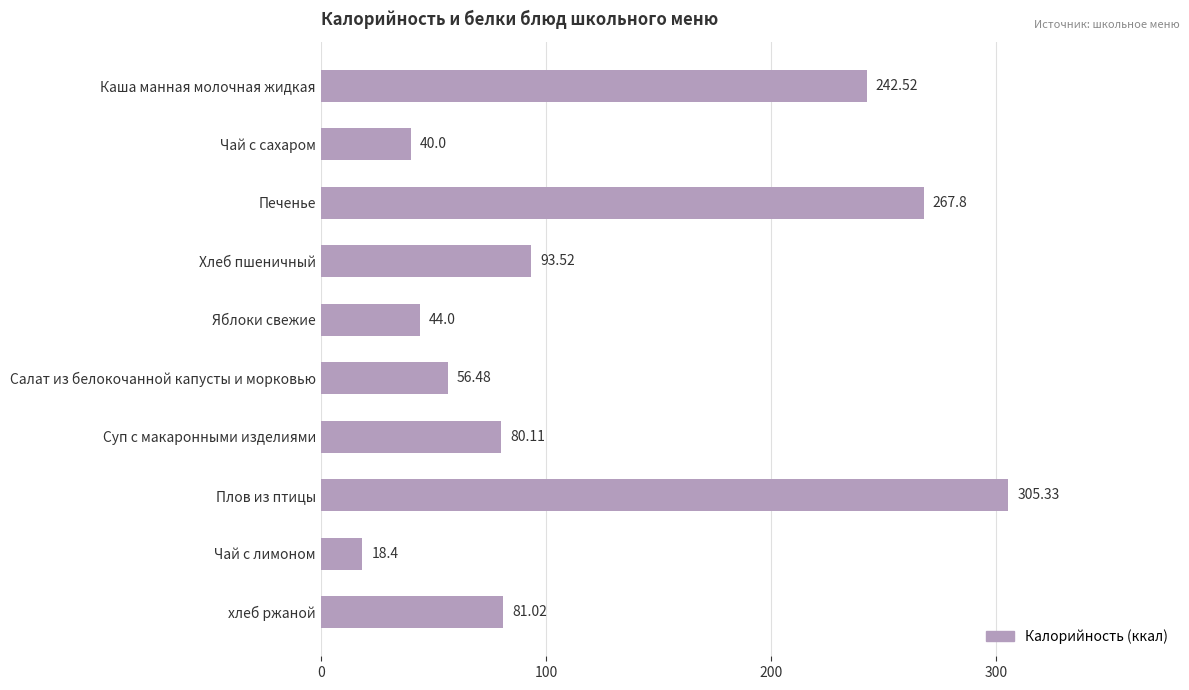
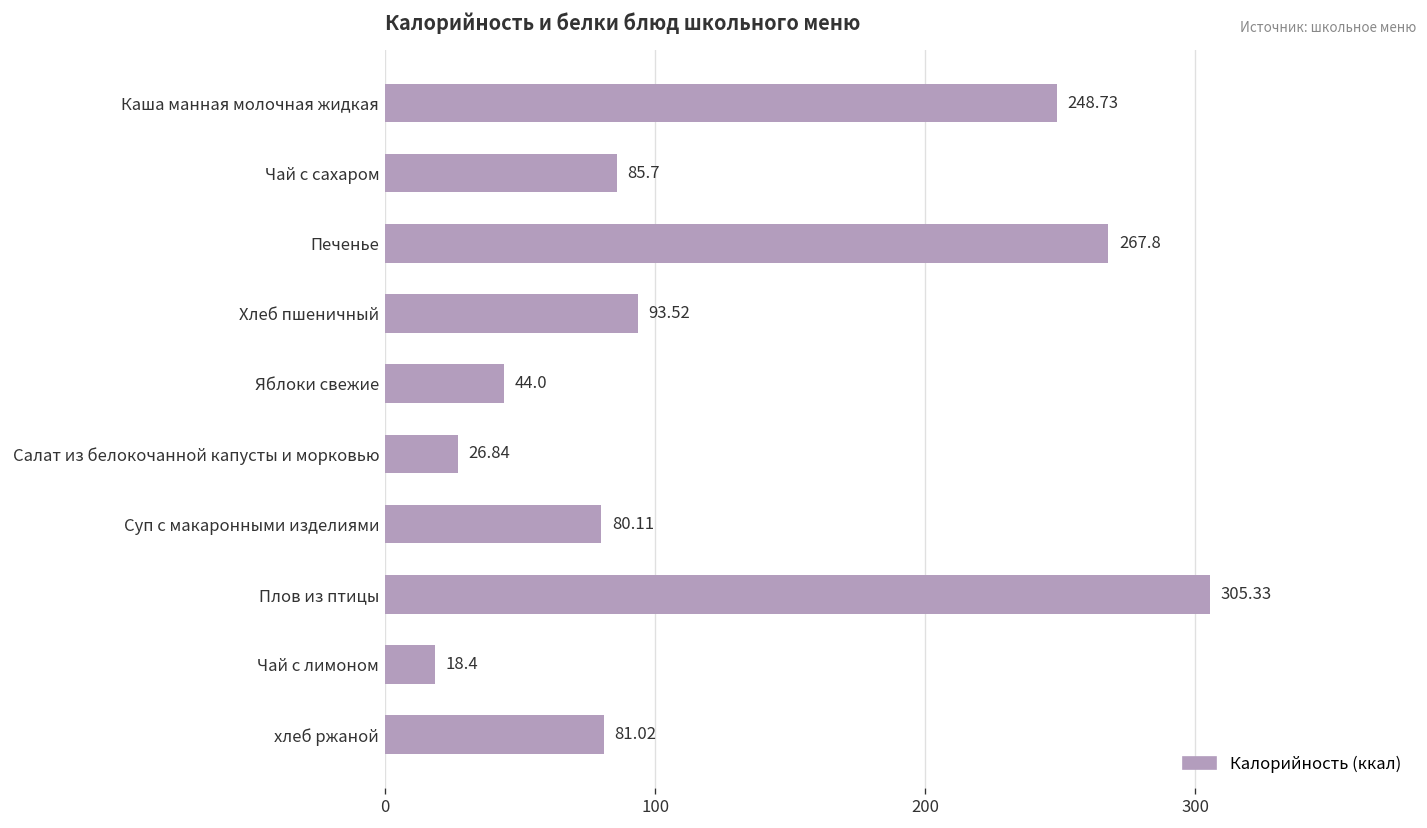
Каша манная молочная жидкая: 242.52 -> 248.73
Чай с сахаром: 40.0 -> 85.7
Салат из белокочанной капусты и морковью: 56.48 -> 26.84
